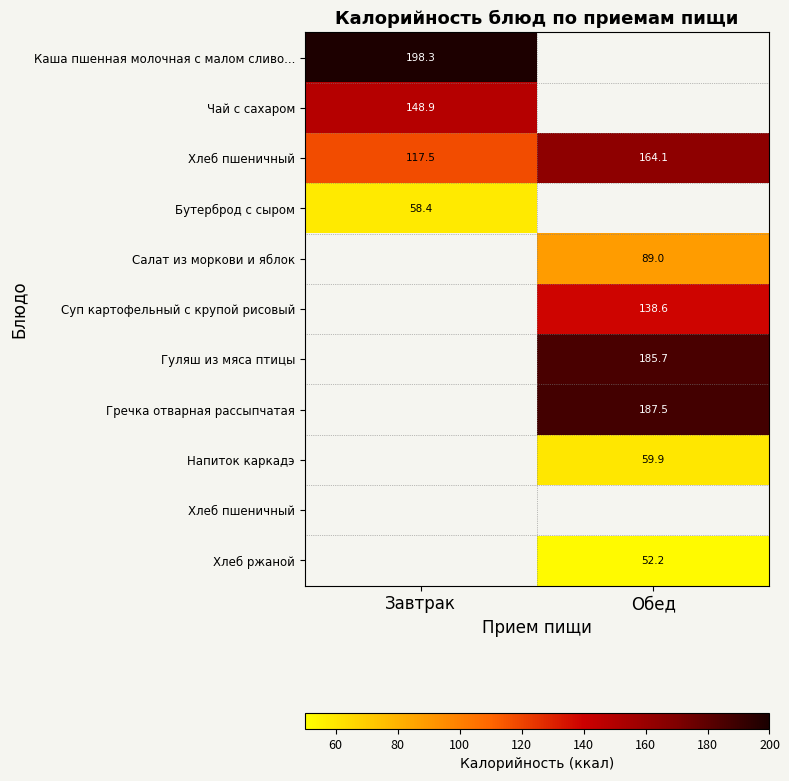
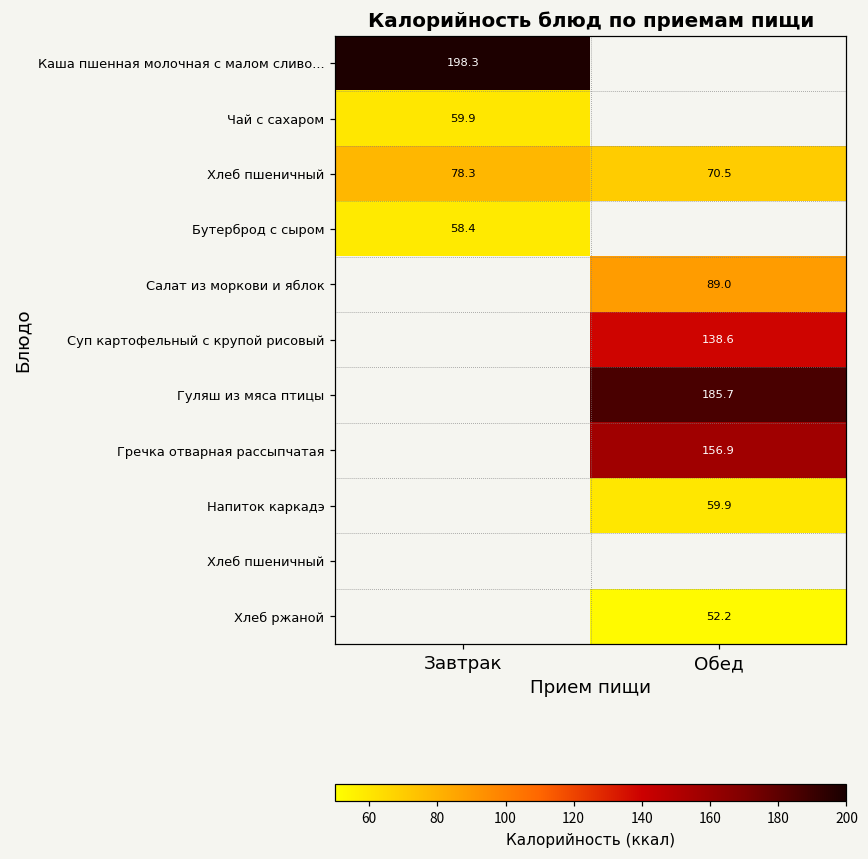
Чай с сахаром, Завтрак: 148.9 -> 59.9
Хлеб пшеничный, Завтрак: 117.5 -> 78.3
Хлеб пшеничный, Обед: 164.1 -> 70.5
Гречка отварная рассыпчатая, Обед: 187.5 -> 156.9
